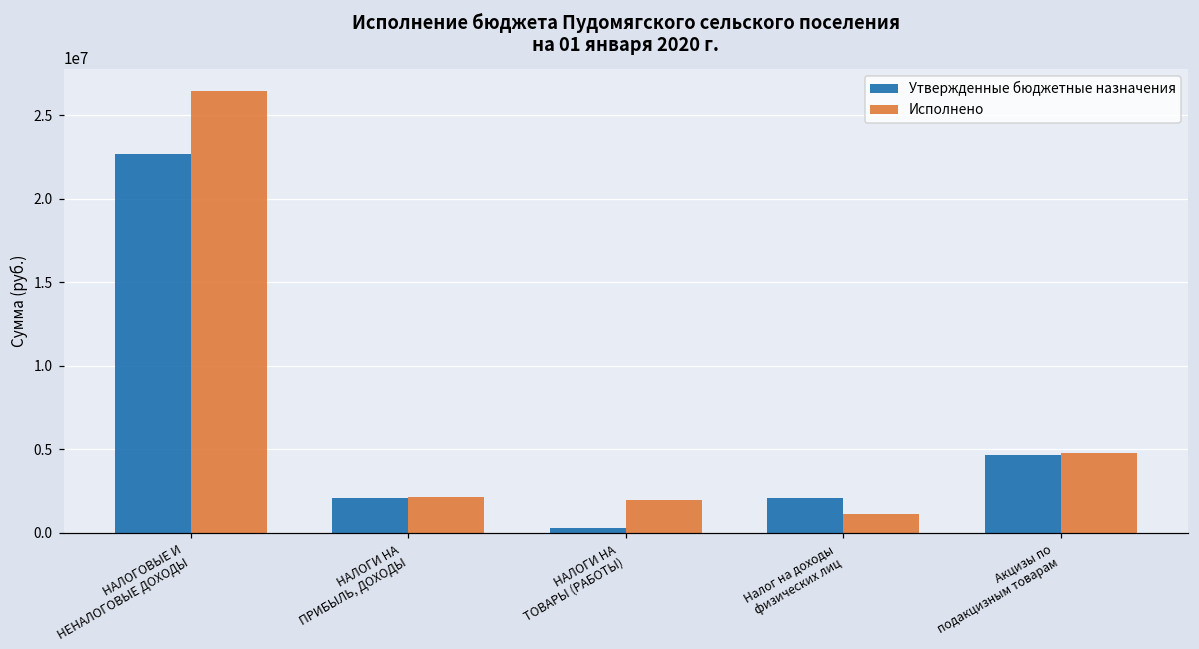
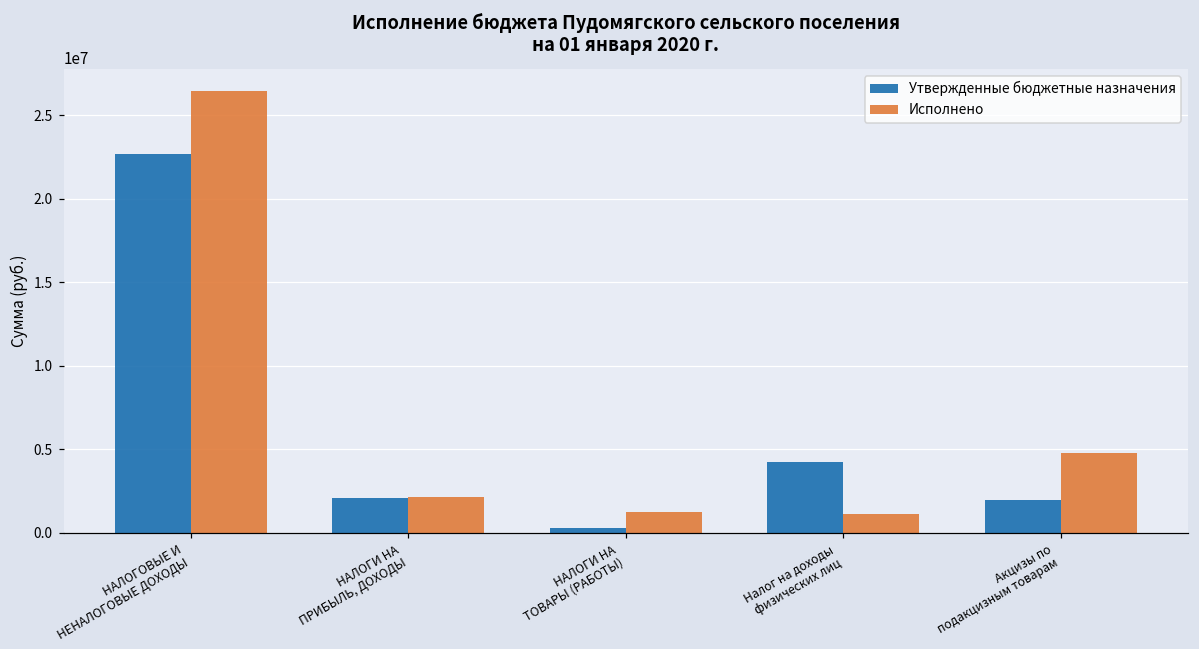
Исполнено, НАЛОГИ НА ТОВАРЫ (РАБОТЫ): 2000000 -> 1300000
Утвержденные бюджетные назначения, Налог на доходы физических лиц: 2100000 -> 4300000
Утвержденные бюджетные назначения, Акцизы по подакцизным товарам: 4600000 -> 2000000
